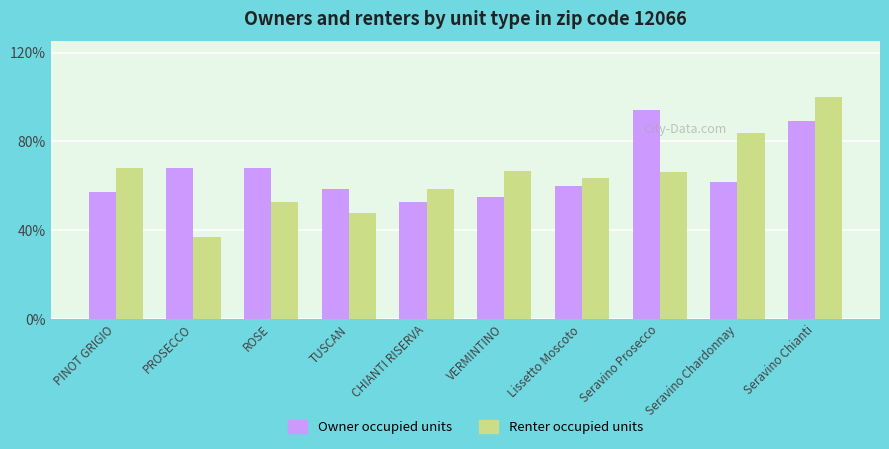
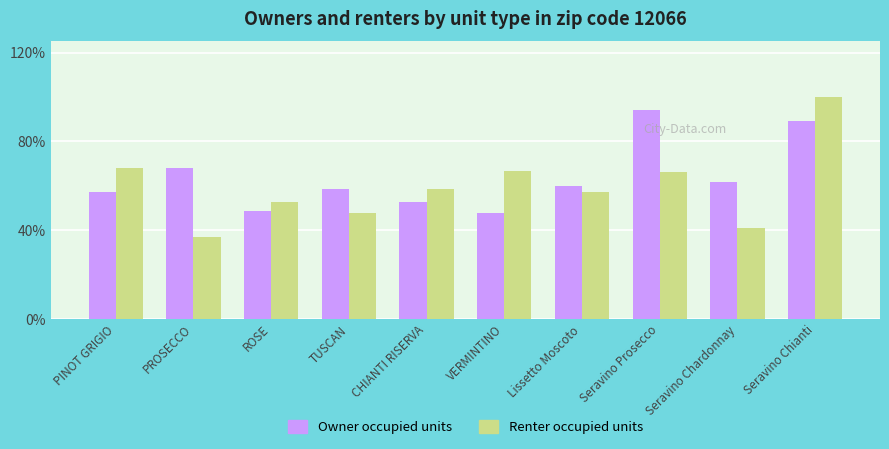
Owner occupied units, ROSE: 68% -> 49%
Owner occupied units, VERMINTINO: 55% -> 48%
Renter occupied units, Lissetto Moscoto: 64% -> 57%
Renter occupied units, Seravino Chardonnay: 84% -> 41%
